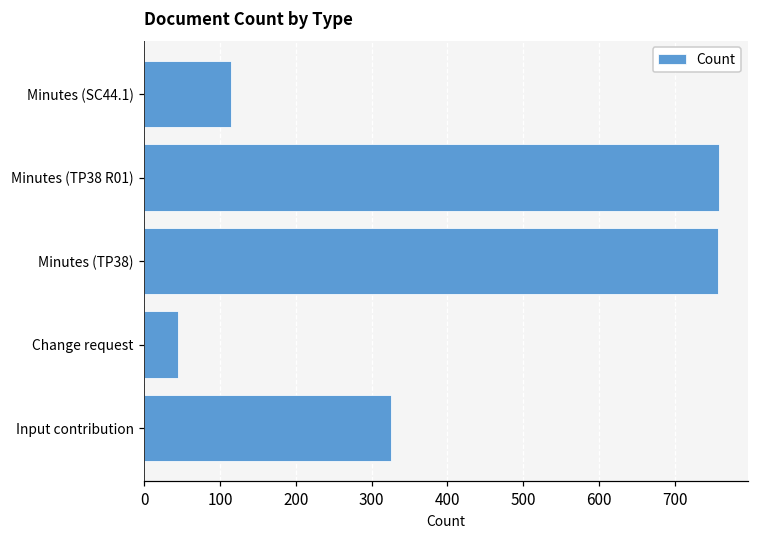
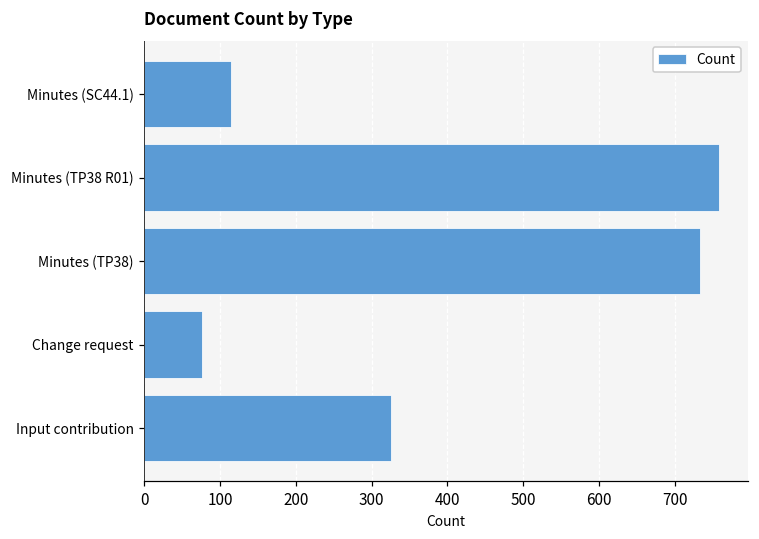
Minutes (TP38): 760 -> 730
Change request: 50 -> 80
